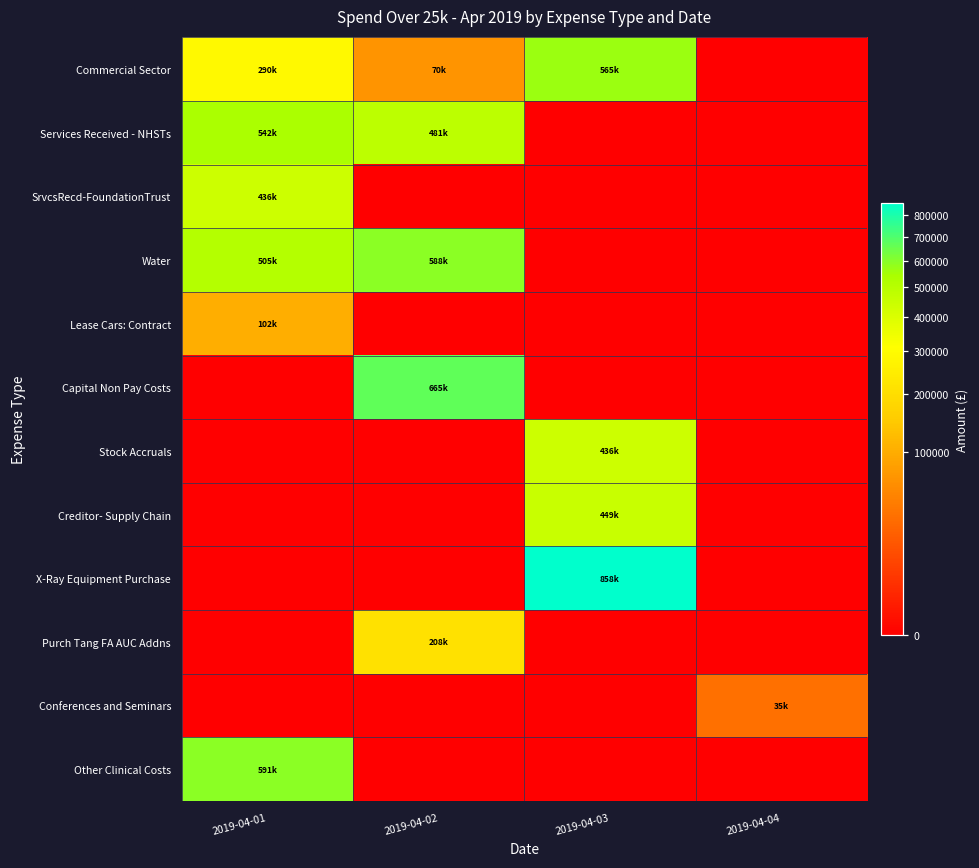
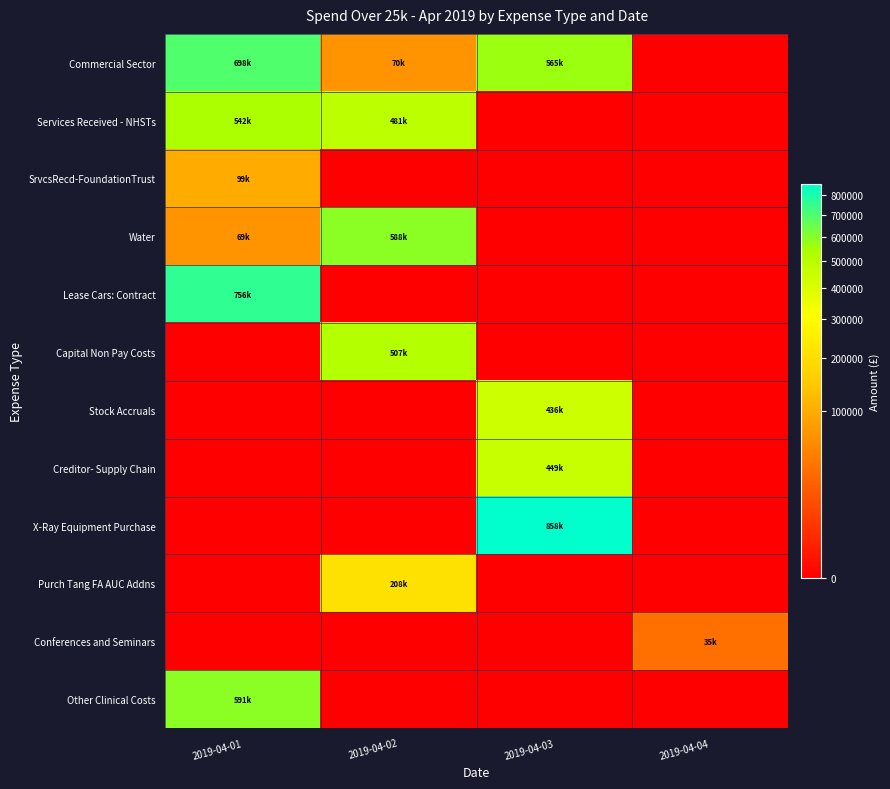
Commercial Sector, 2019-04-01: 290k -> 698k
SrvcsRecd-FoundationTrust, 2019-04-01: 436k -> 99k
Water, 2019-04-01: 505k -> 69k
Lease Cars: Contract, 2019-04-01: 102k -> 756k
Capital Non Pay Costs, 2019-04-02: 665k -> 507k
